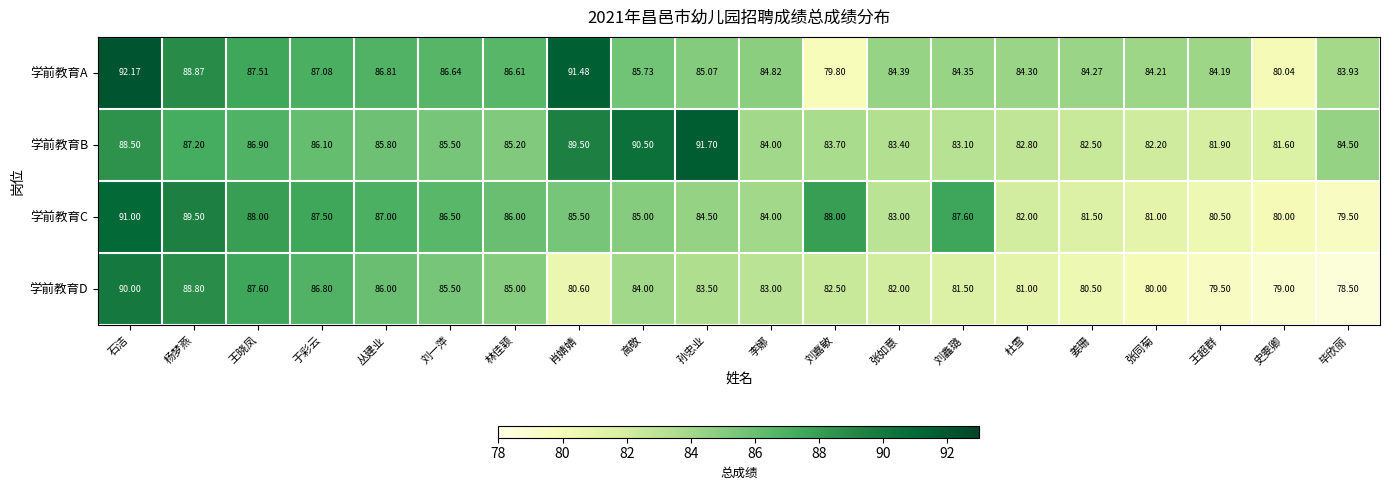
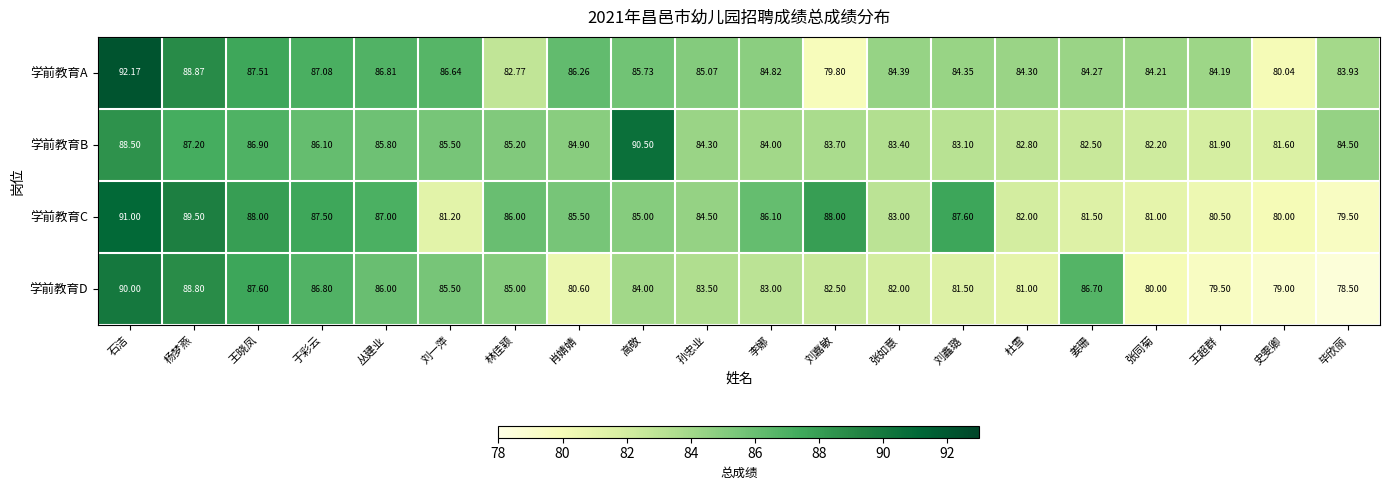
学前教育A, 林佳颖: 86.61 -> 82.77
学前教育A, 肖婧婧: 91.48 -> 86.26
学前教育B, 肖婧婧: 89.50 -> 84.90
学前教育B, 孙忠业: 91.70 -> 84.30
学前教育C, 刘一萍: 86.50 -> 81.20
学前教育C, 李娜: 84.00 -> 86.10
学前教育D, 姜珊: 80.50 -> 86.70
